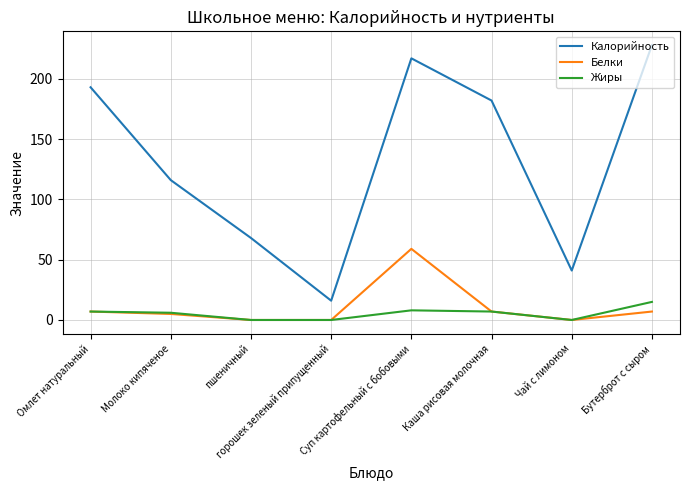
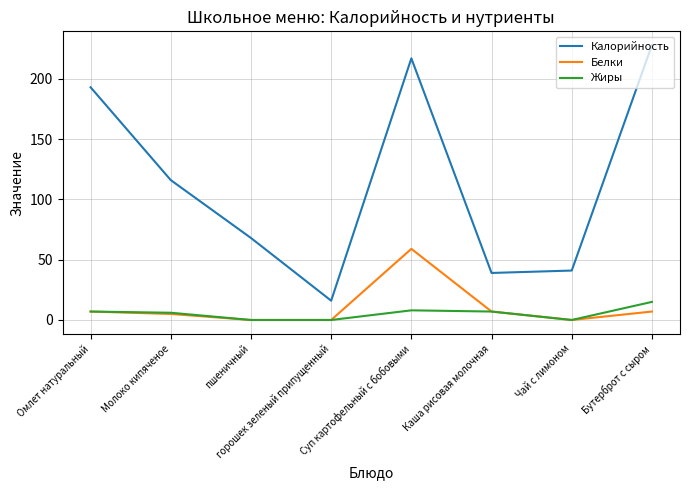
Калорийность, Каша рисовая молочная: 182 -> 39
